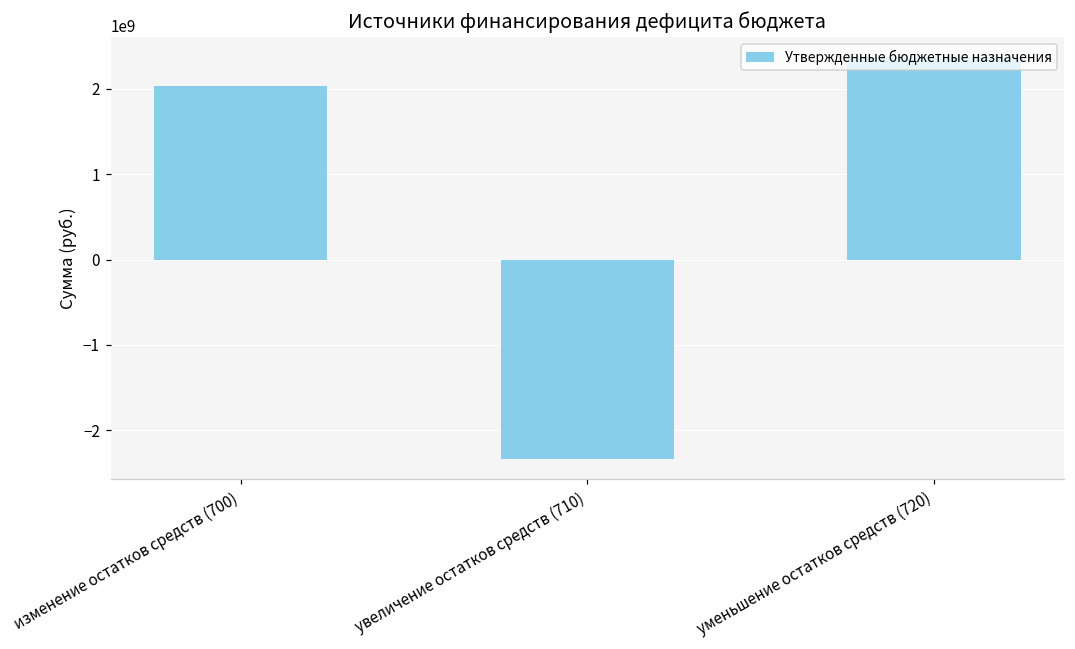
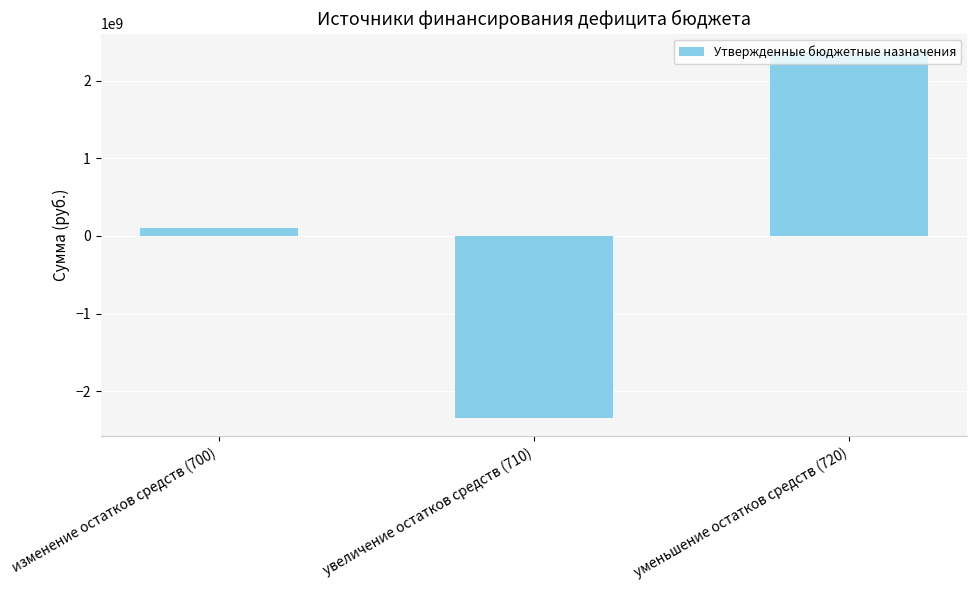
изменение остатков средств (700): 2000000000 -> 100000000
